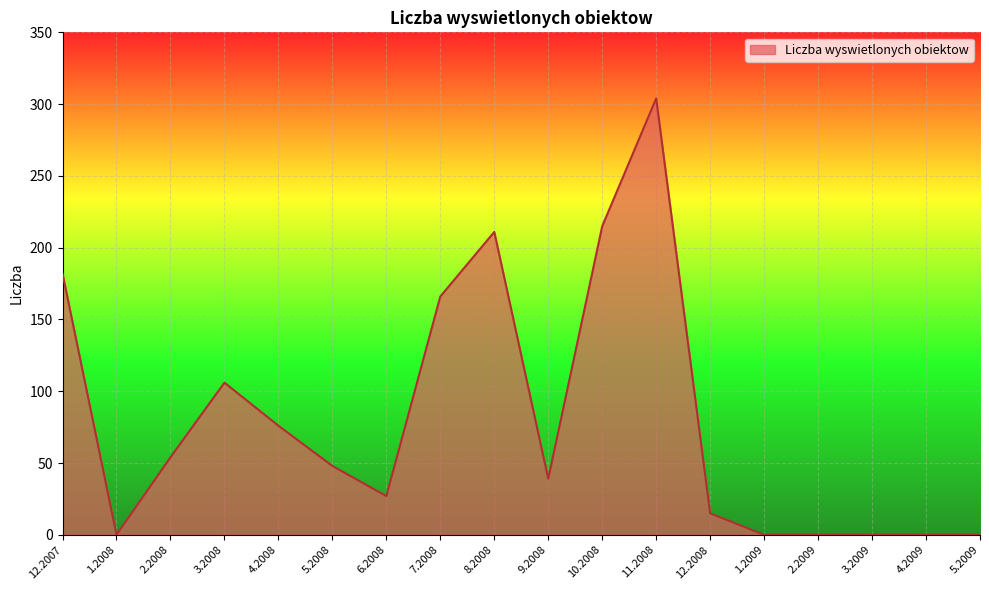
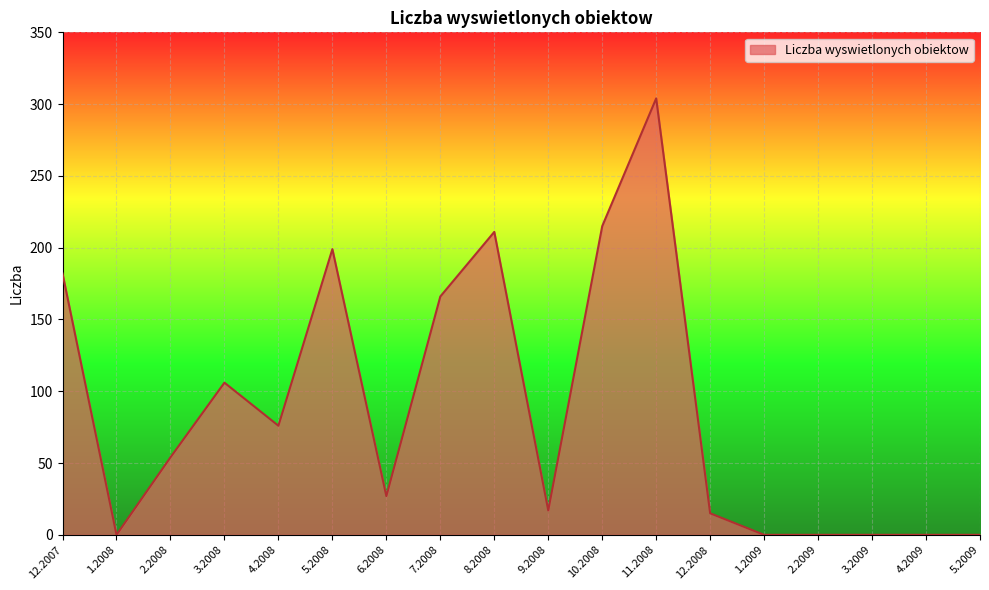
5.2008: 48 -> 199
9.2008: 39 -> 17
